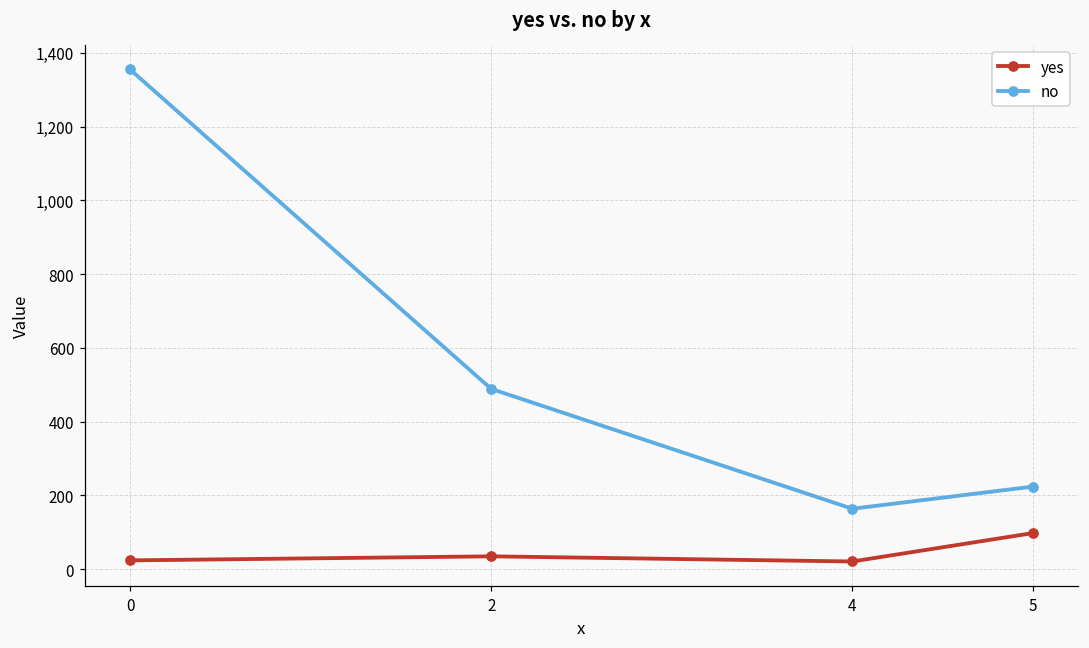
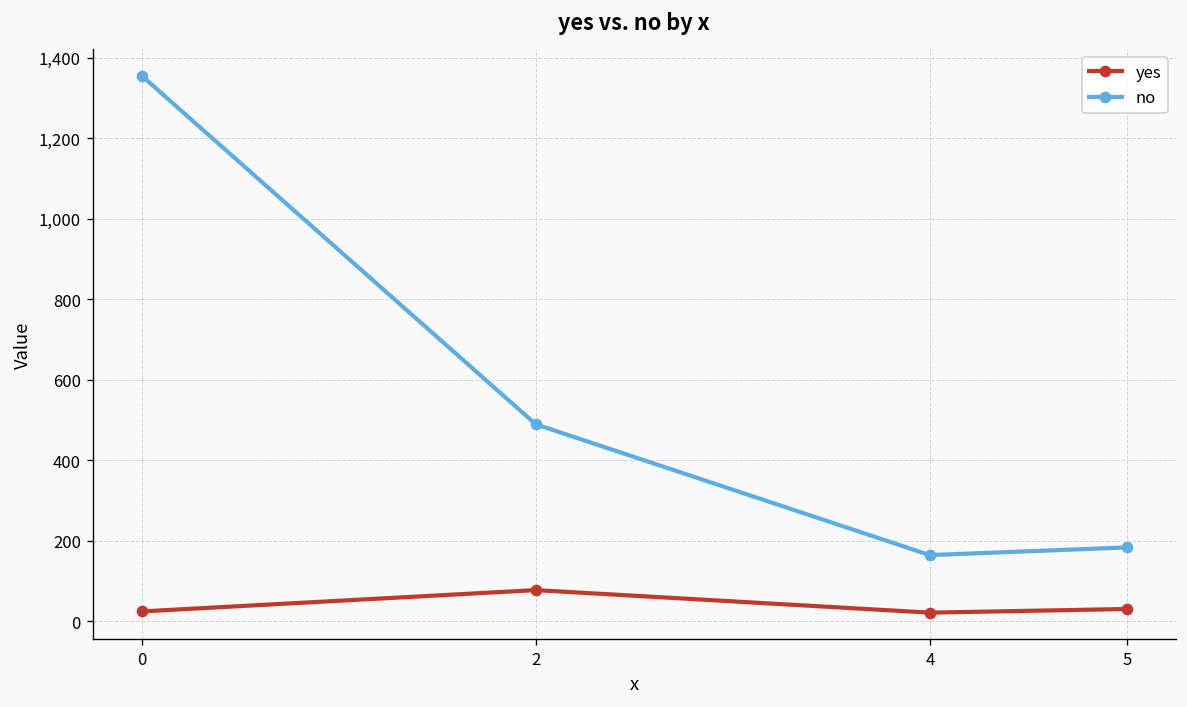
yes, 2: 40 -> 80
yes, 5: 100 -> 30
no, 5: 220 -> 180
